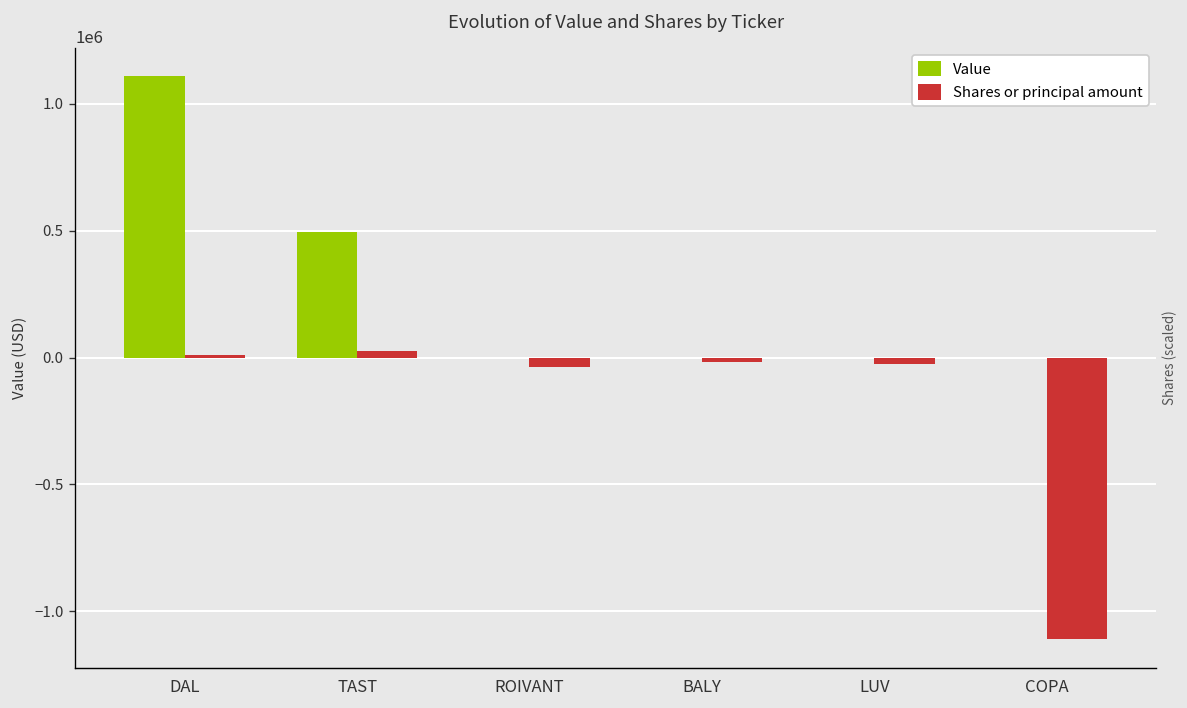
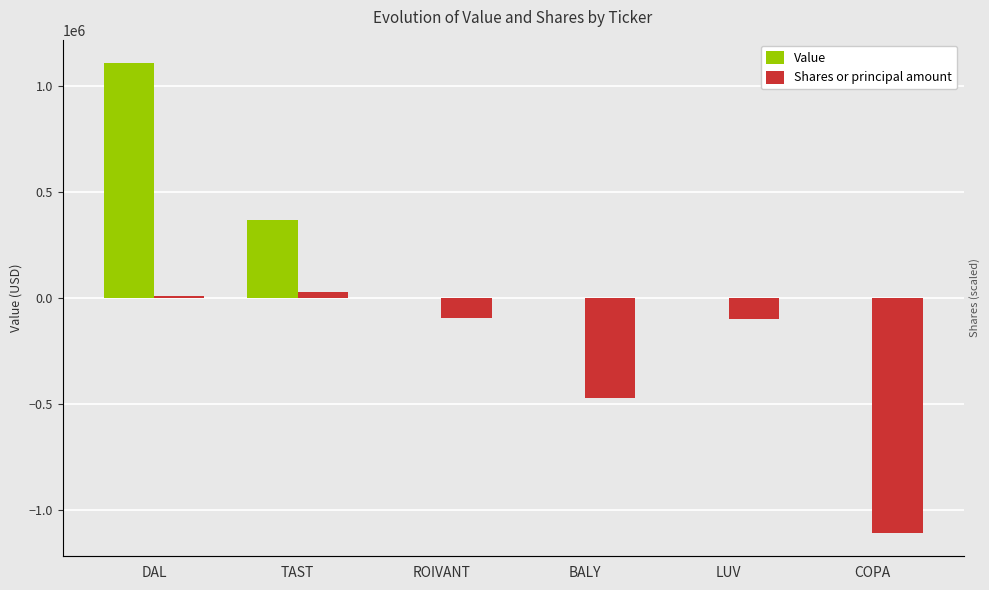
Value, TAST: 490000 -> 370000
Shares or principal amount, ROIVANT: -40000 -> -90000
Shares or principal amount, BALY: -20000 -> -470000
Shares or principal amount, LUV: -30000 -> -100000
